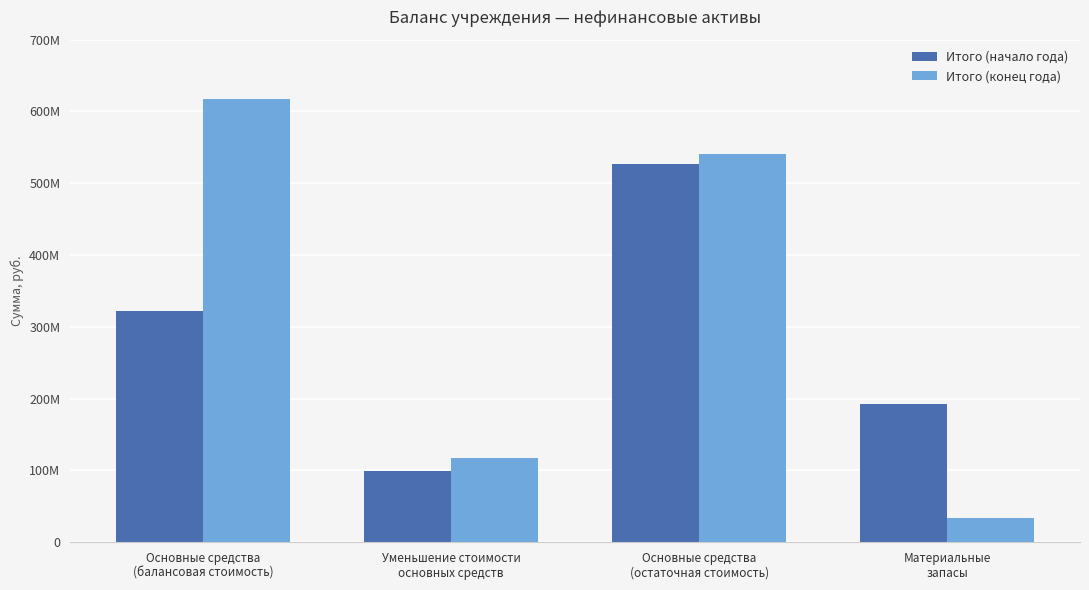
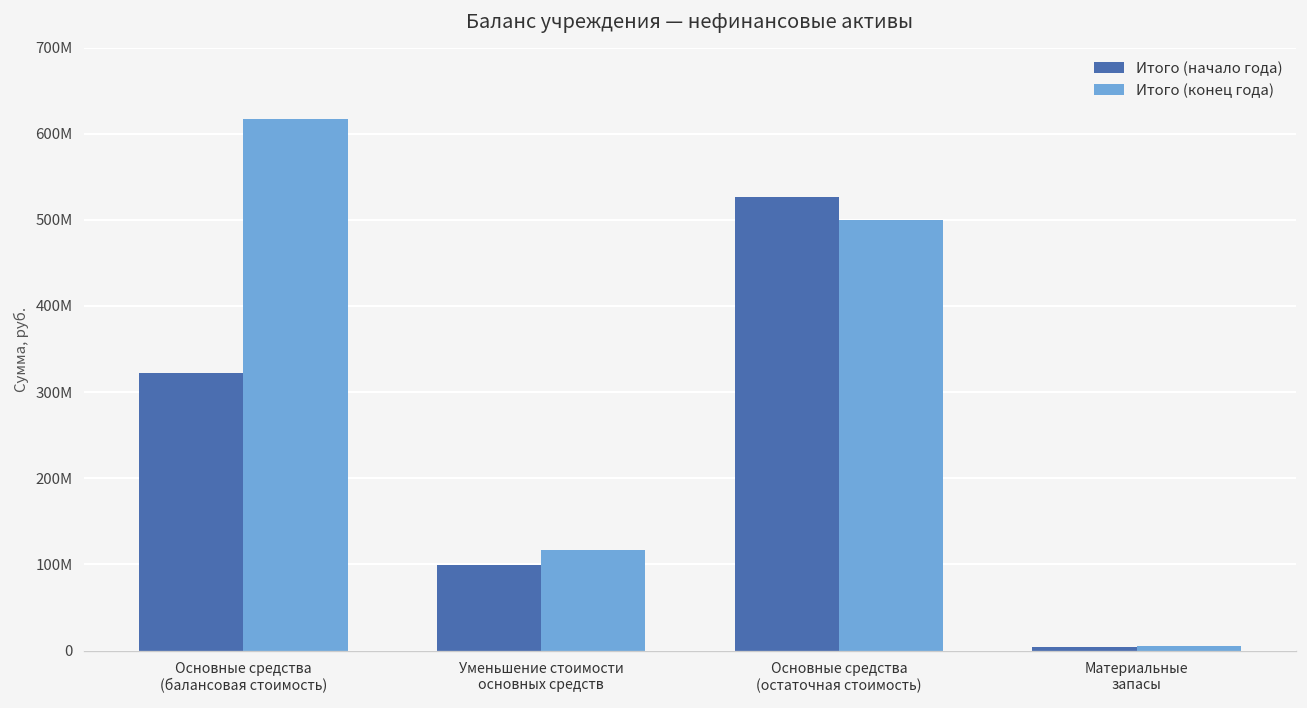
Итого (конец года), Основные средства (остаточная стоимость): 540000000 -> 500000000
Итого (начало года), Материальные запасы: 190000000 -> 0
Итого (конец года), Материальные запасы: 30000000 -> 10000000
